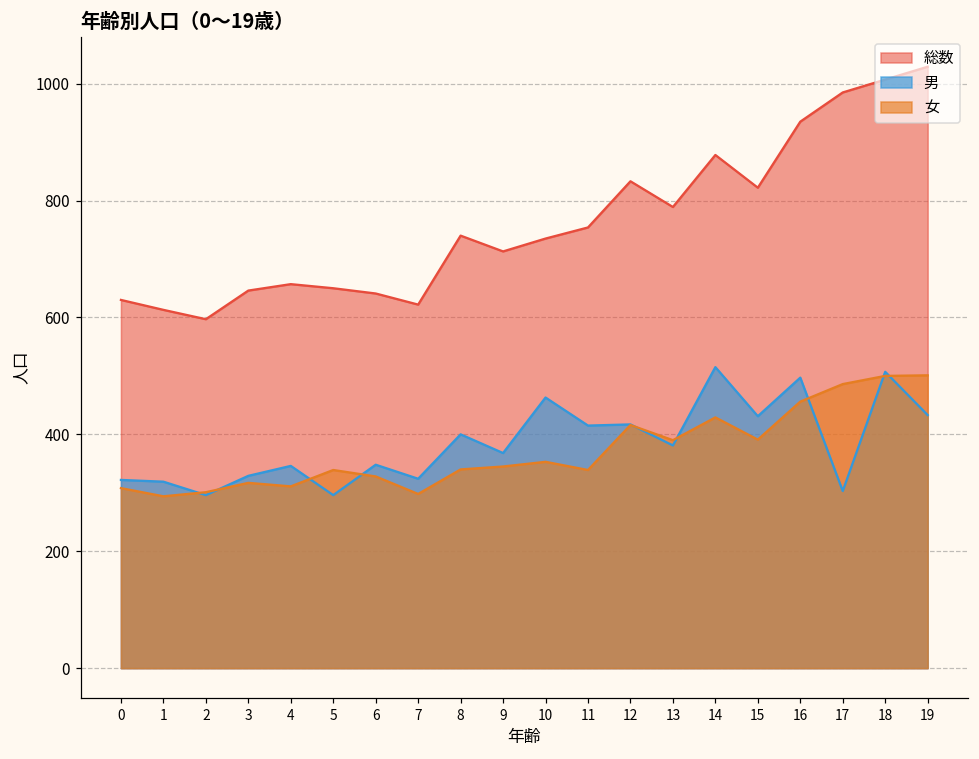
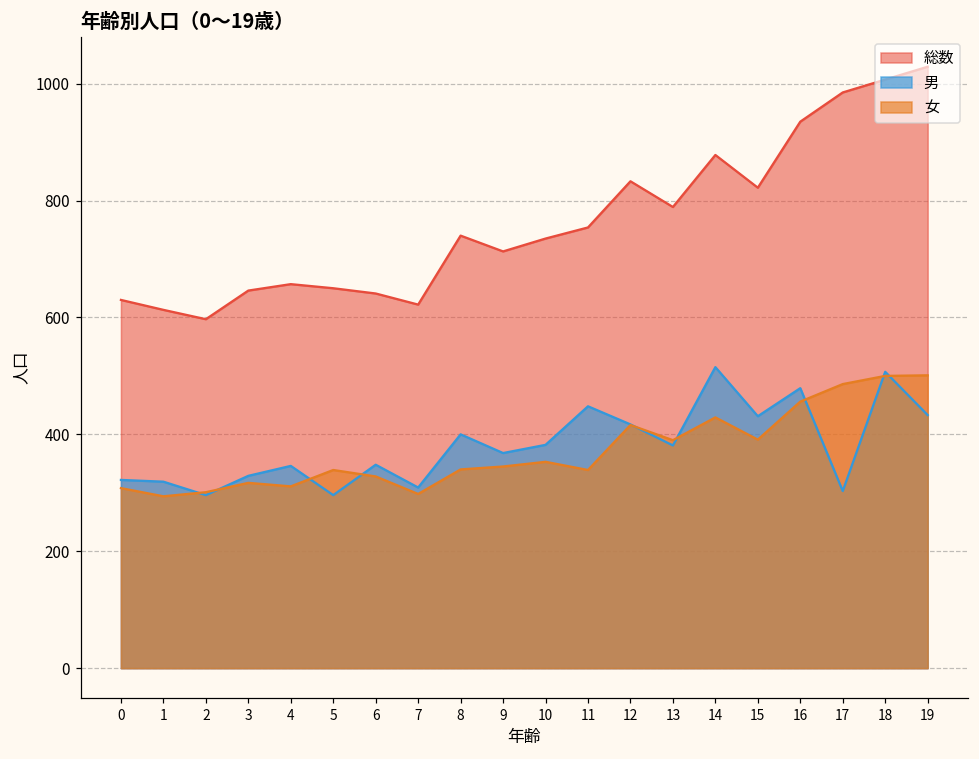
男, 7: 320 -> 310
男, 10: 460 -> 380
男, 11: 420 -> 450
男, 16: 500 -> 480
